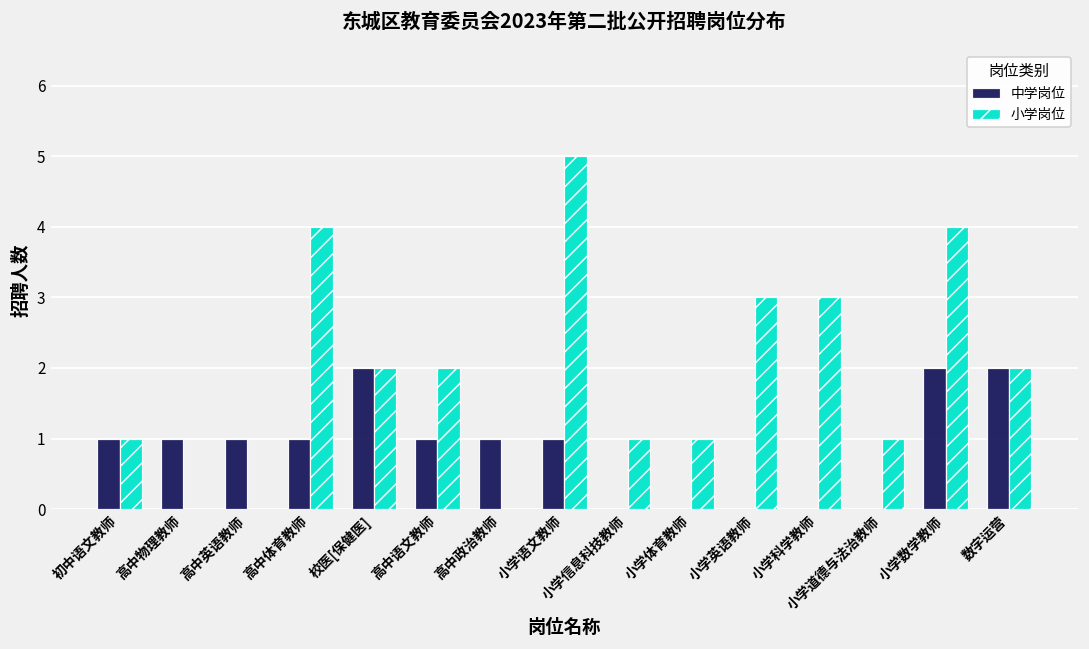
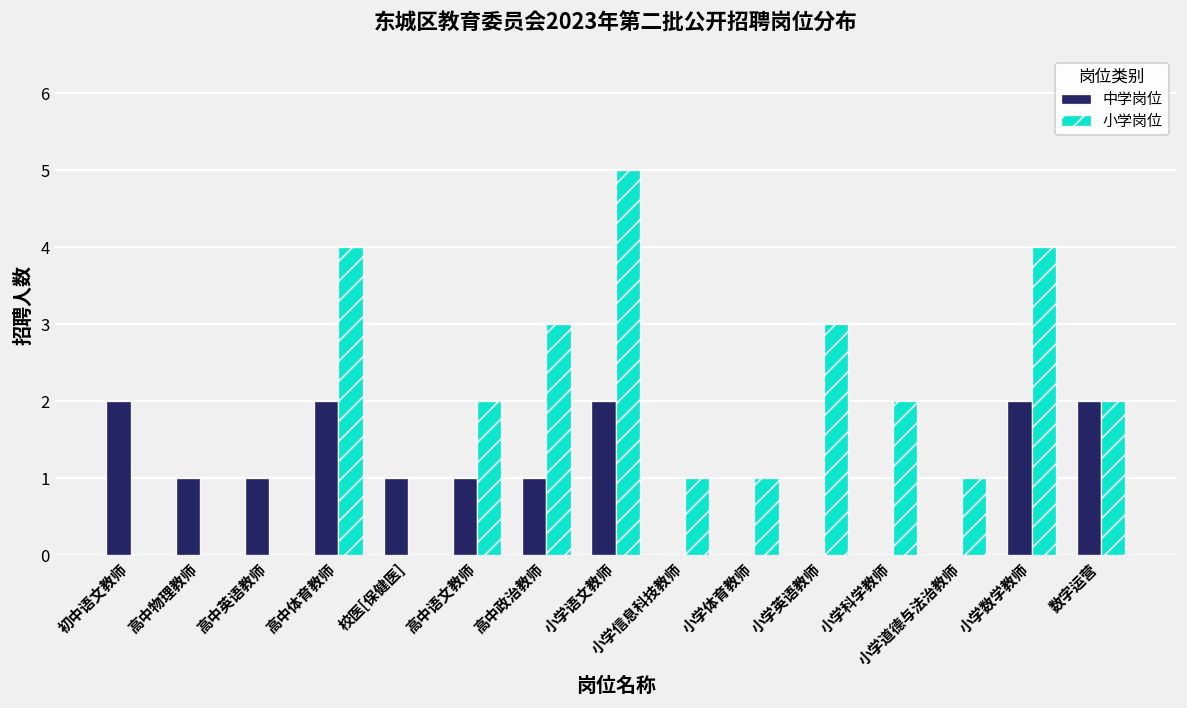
中学岗位, 初中语文教师: 1 -> 2
小学岗位, 初中语文教师: 1 -> 0
中学岗位, 高中体育教师: 1 -> 2
中学岗位, 校医[保健医]: 2 -> 1
小学岗位, 校医[保健医]: 2 -> 0
小学岗位, 高中政治教师: 0 -> 3
中学岗位, 小学语文教师: 1 -> 2
小学岗位, 小学科学教师: 3 -> 2
